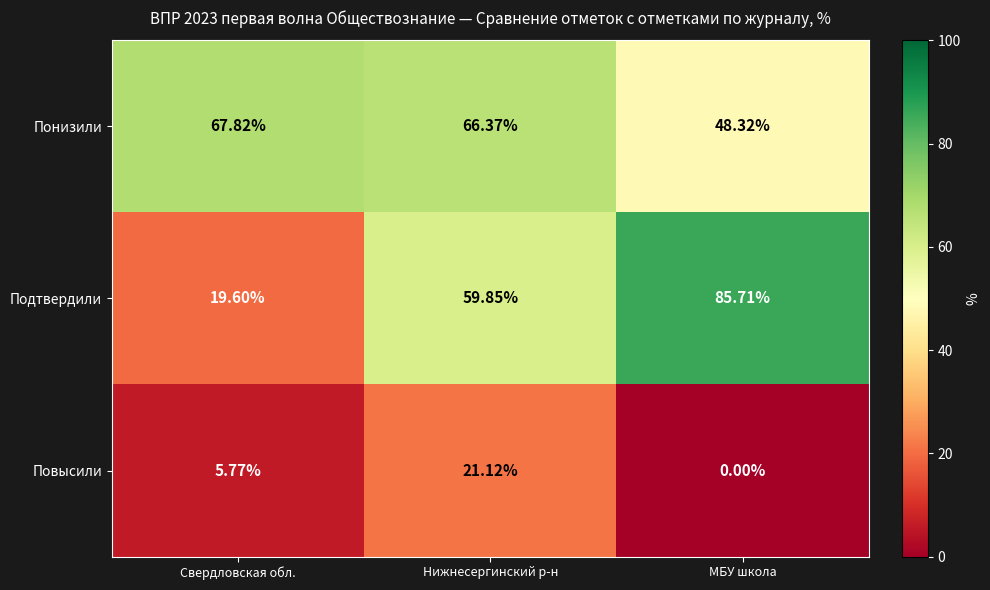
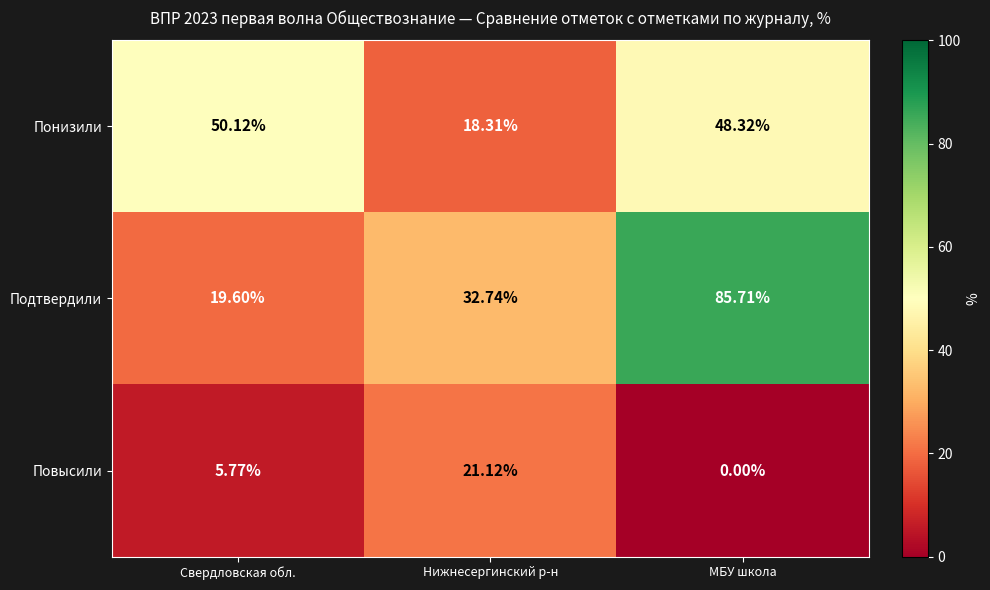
Понизили, Свердловская обл.: 67.82% -> 50.12%
Понизили, Нижнесергинский р-н: 66.37% -> 18.31%
Подтвердили, Нижнесергинский р-н: 59.85% -> 32.74%
